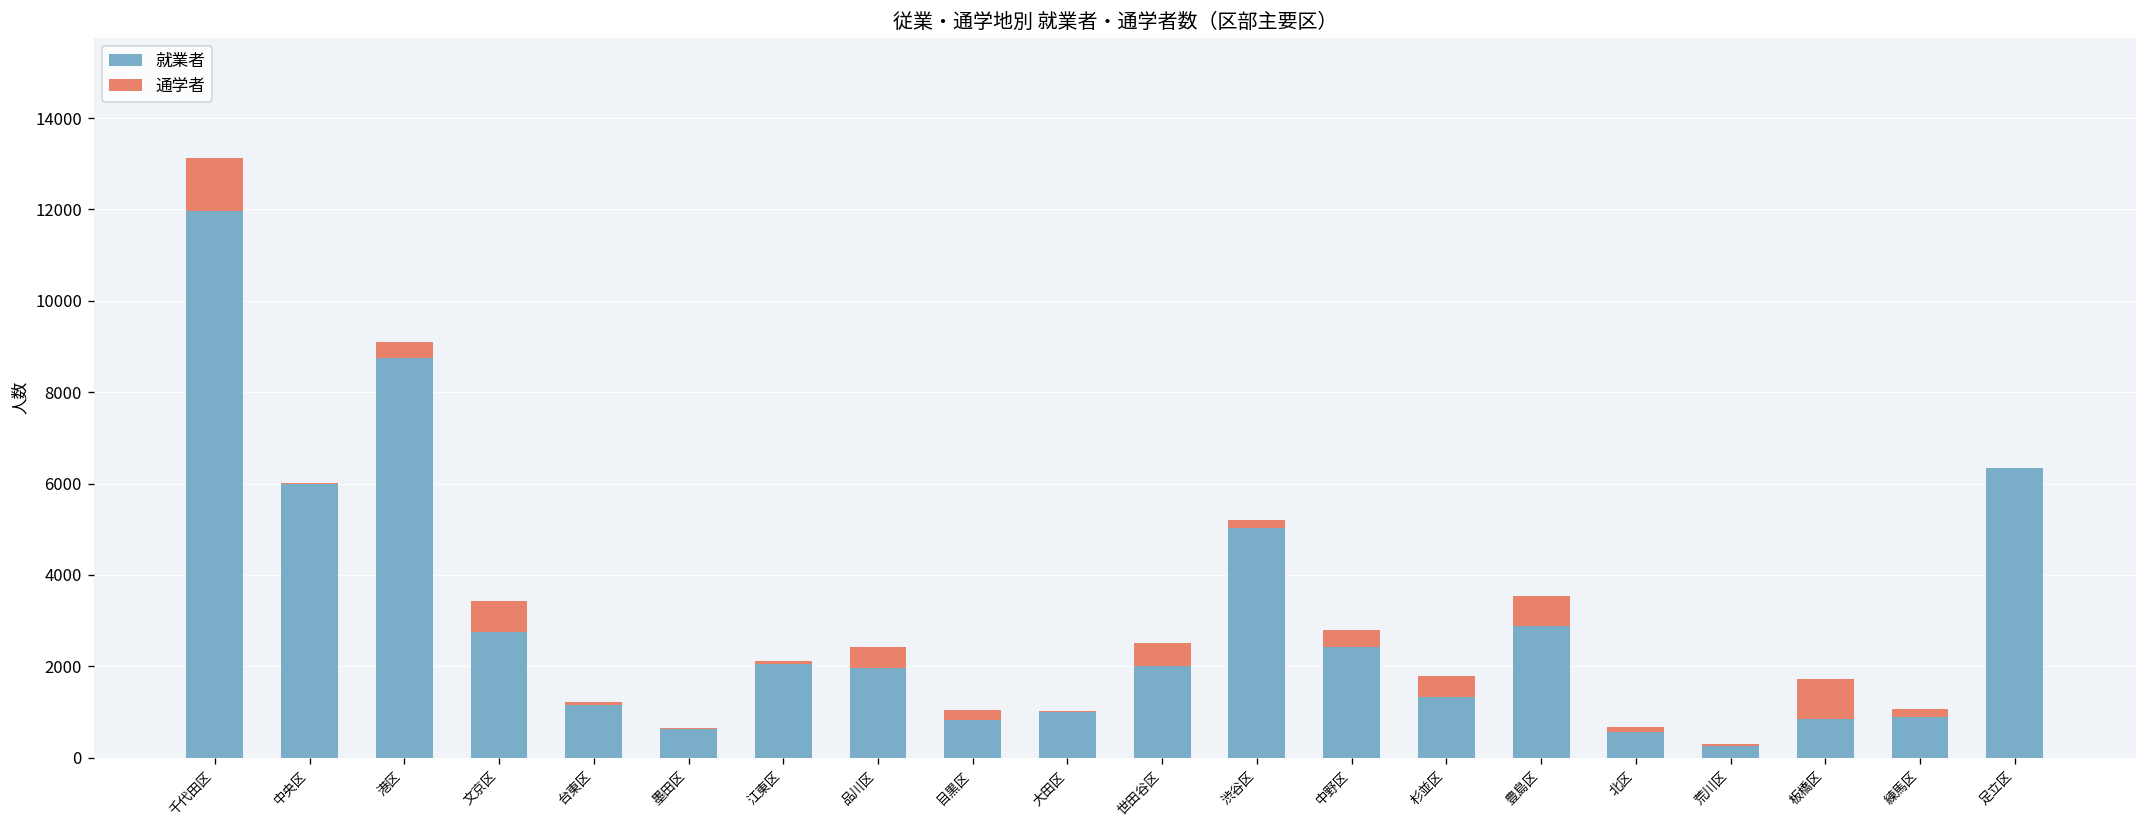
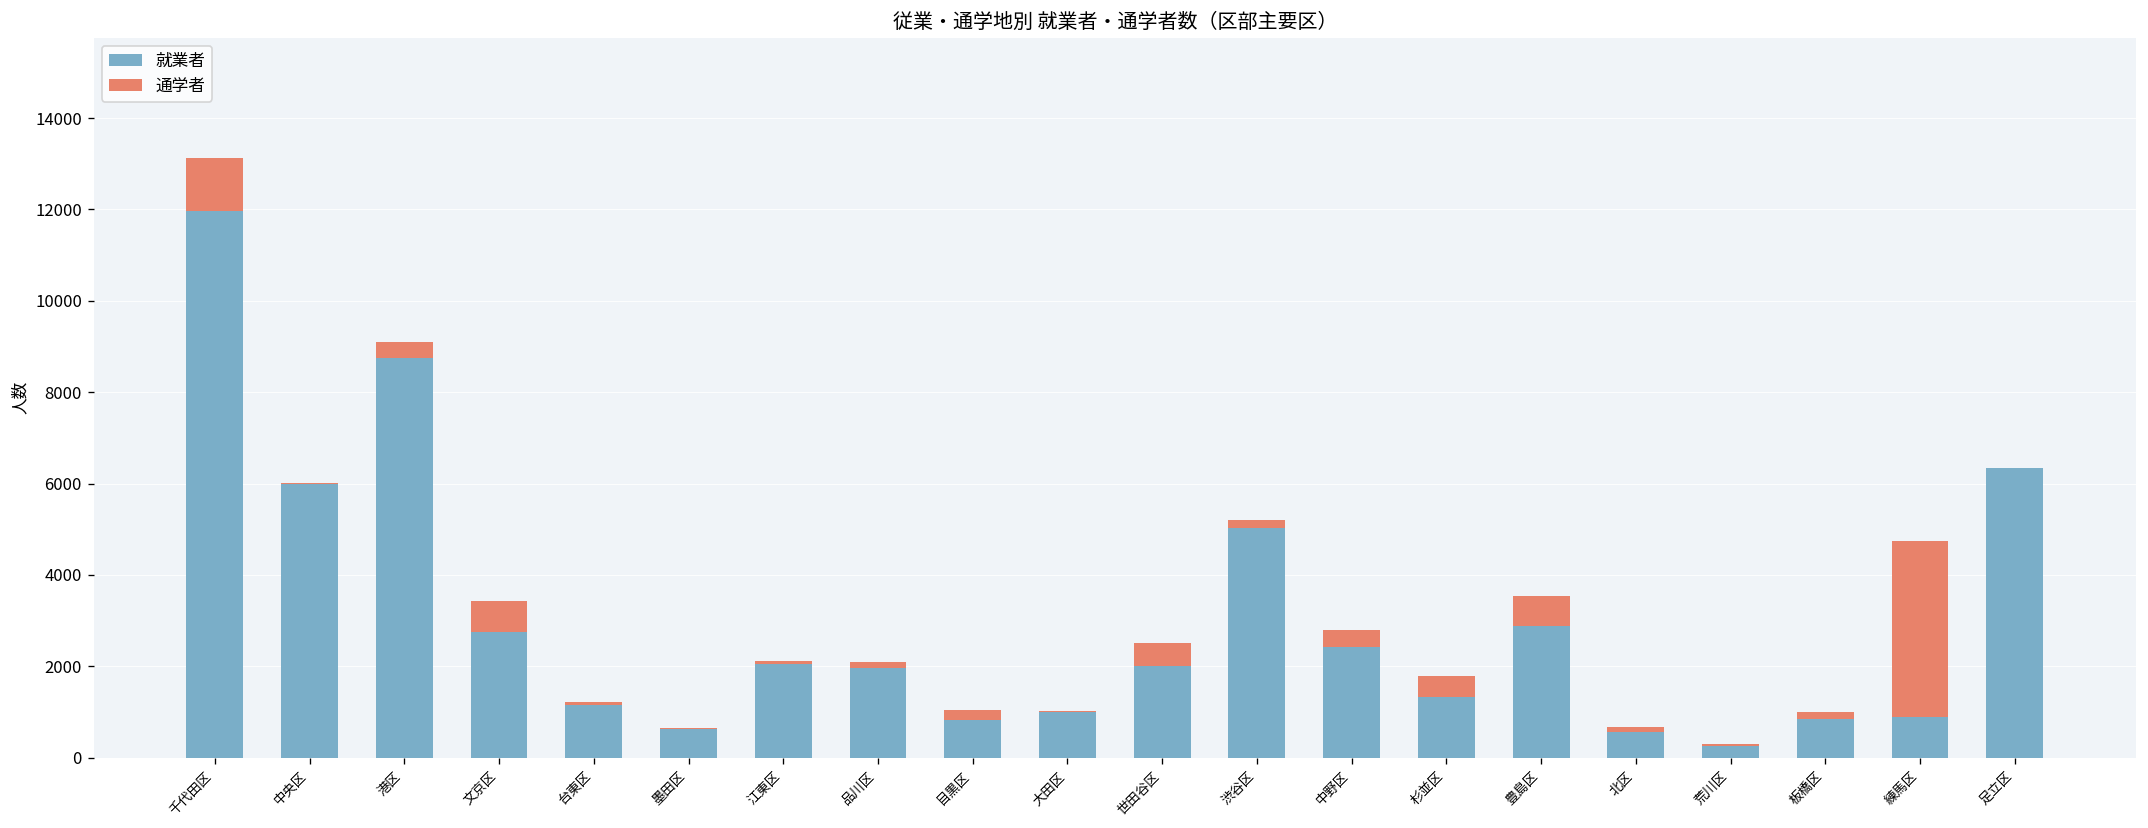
通学者, 品川区: 500 -> 100
通学者, 板橋区: 900 -> 200
通学者, 練馬区: 200 -> 3900
